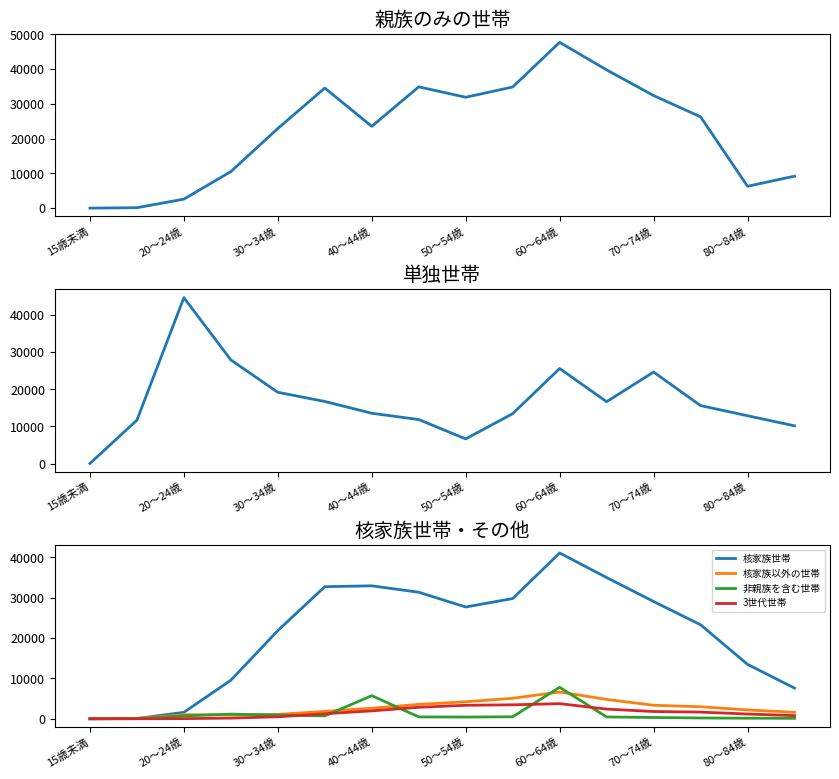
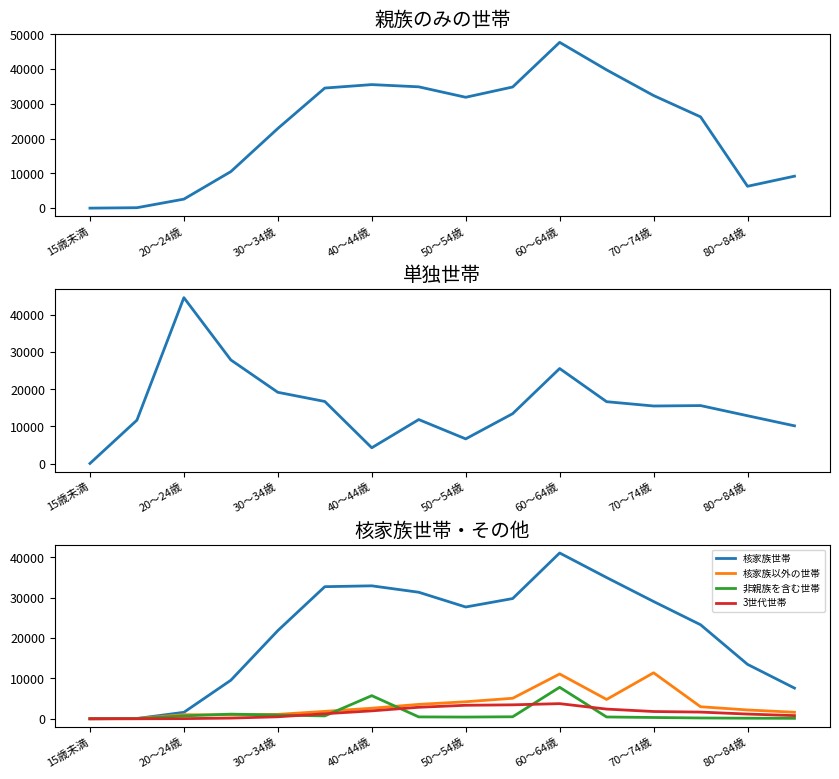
親族のみの世帯, 40～44歳: 24000 -> 36000
単独世帯, 40～44歳: 14000 -> 4000
単独世帯, 70～74歳: 25000 -> 15000
核家族世帯・その他, 核家族以外の世帯, 60～64歳: 7000 -> 11000
核家族世帯・その他, 核家族以外の世帯, 70～74歳: 3000 -> 11000
